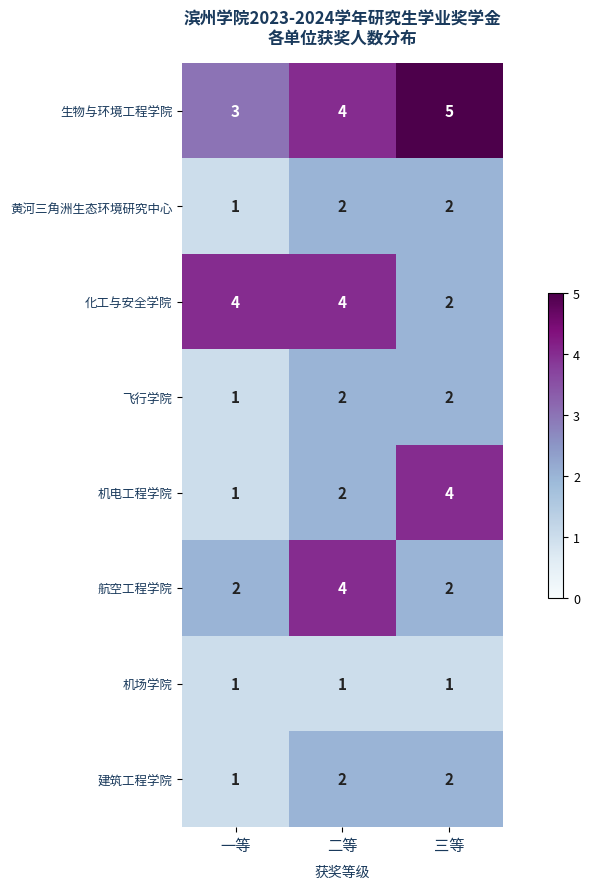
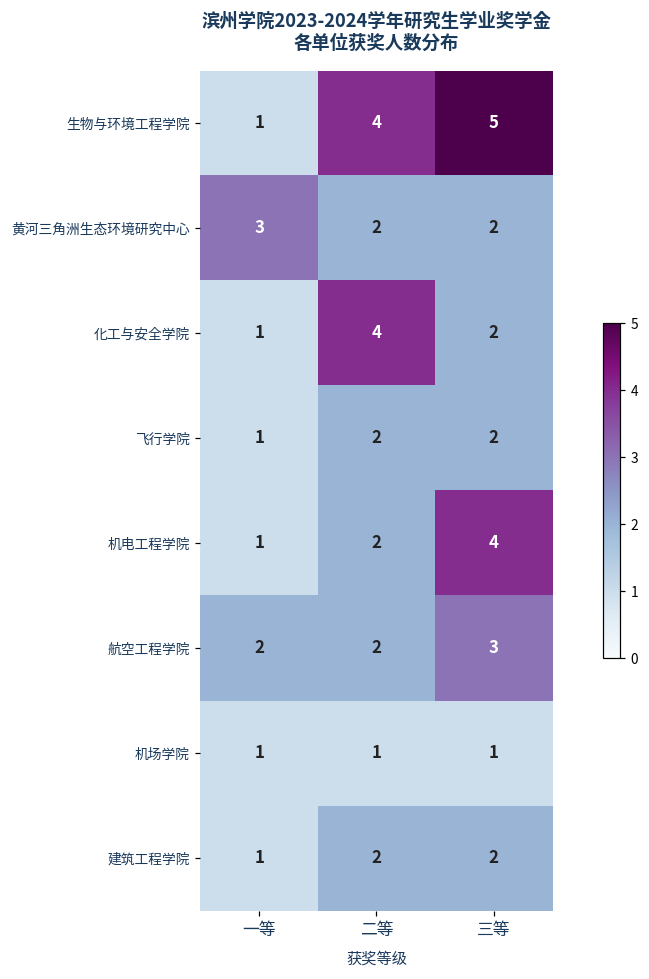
生物与环境工程学院, 一等: 3 -> 1
黄河三角洲生态环境研究中心, 一等: 1 -> 3
化工与安全学院, 一等: 4 -> 1
航空工程学院, 二等: 4 -> 2
航空工程学院, 三等: 2 -> 3
